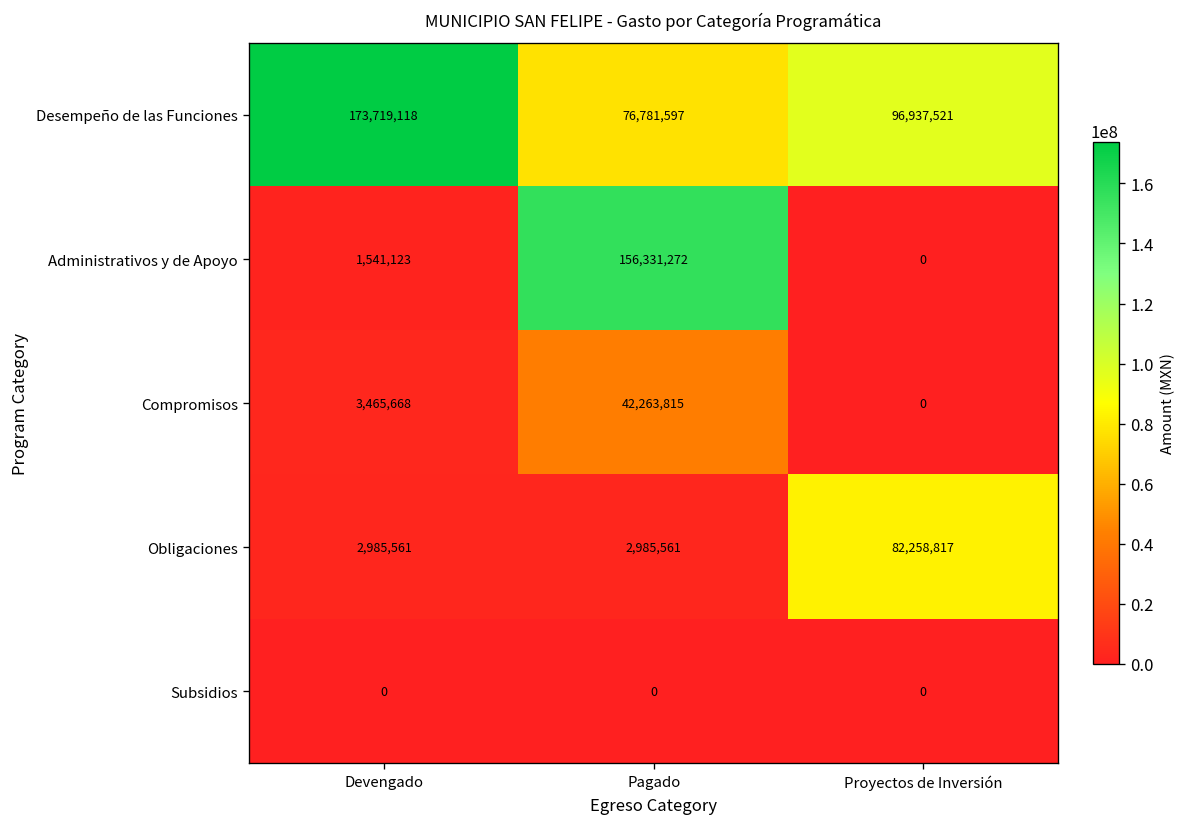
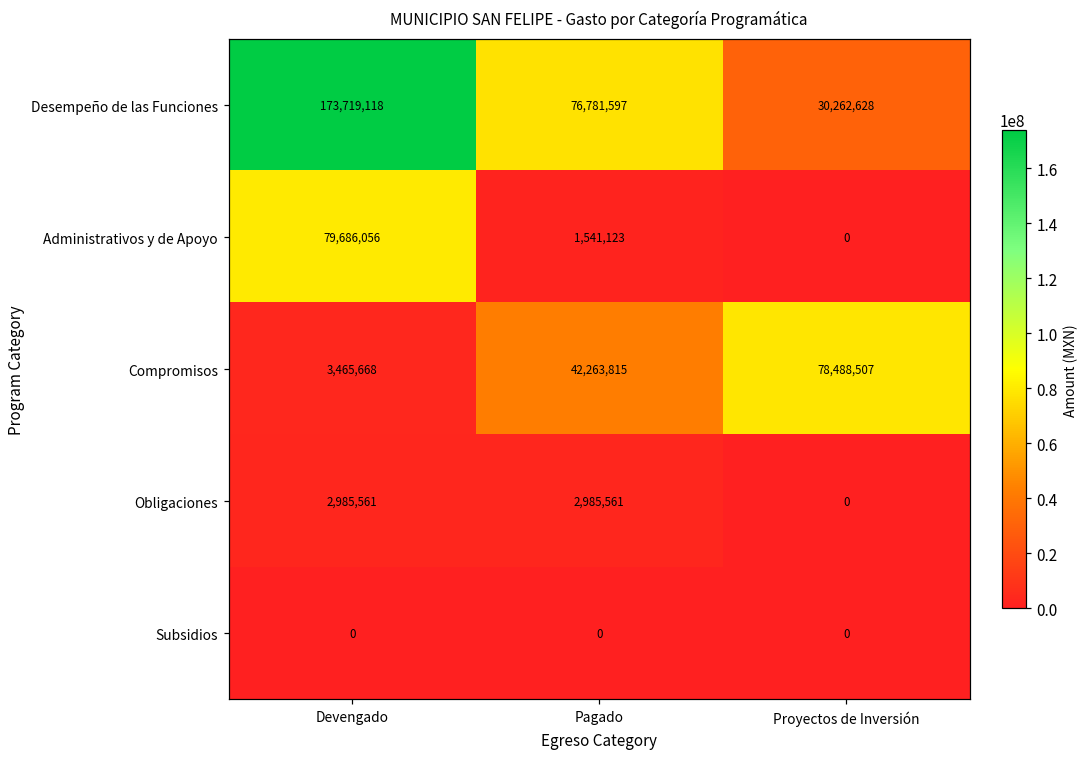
Desempeño de las Funciones, Proyectos de Inversión: 96,937,521 -> 30,262,628
Administrativos y de Apoyo, Devengado: 1,541,123 -> 79,686,056
Administrativos y de Apoyo, Pagado: 156,331,272 -> 1,541,123
Compromisos, Proyectos de Inversión: 0 -> 78,488,507
Obligaciones, Proyectos de Inversión: 82,258,817 -> 0
